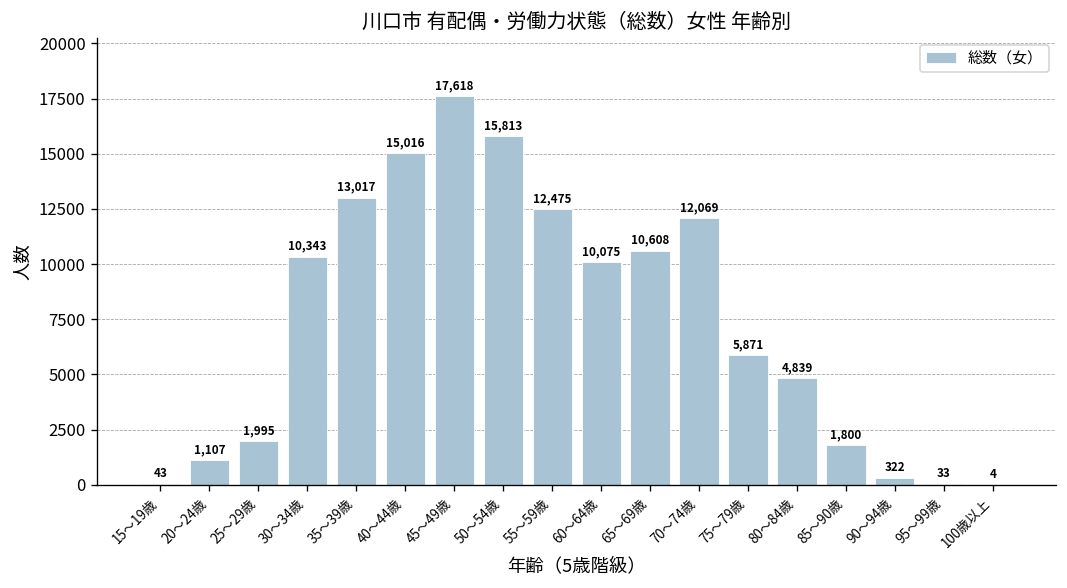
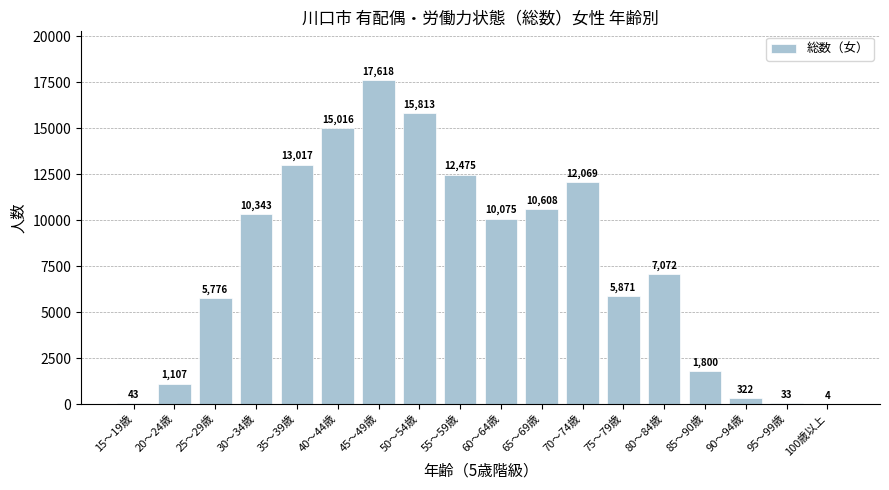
25～29歳: 1,995 -> 5,776
80～84歳: 4,839 -> 7,072
